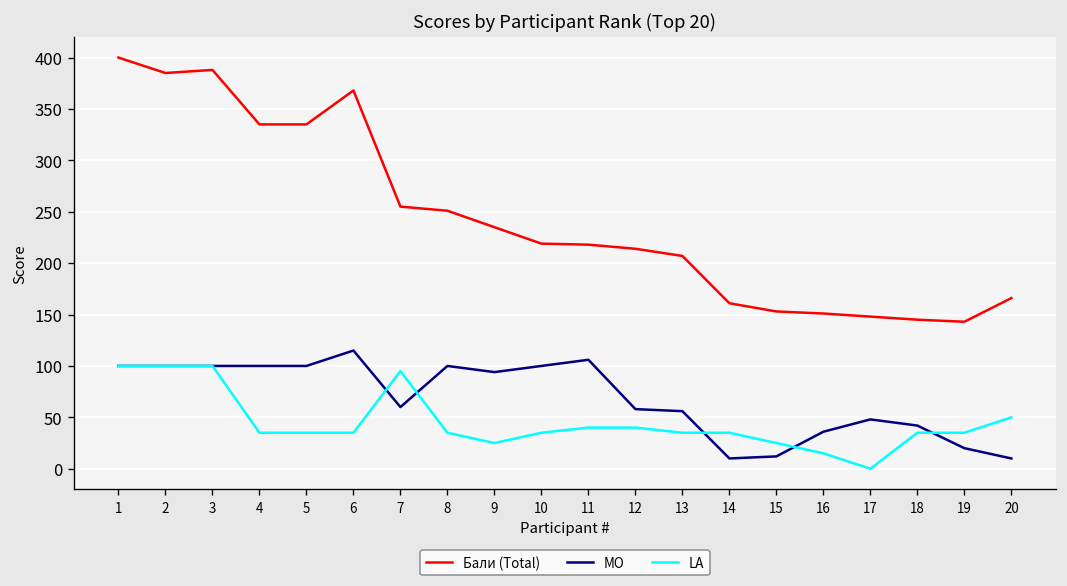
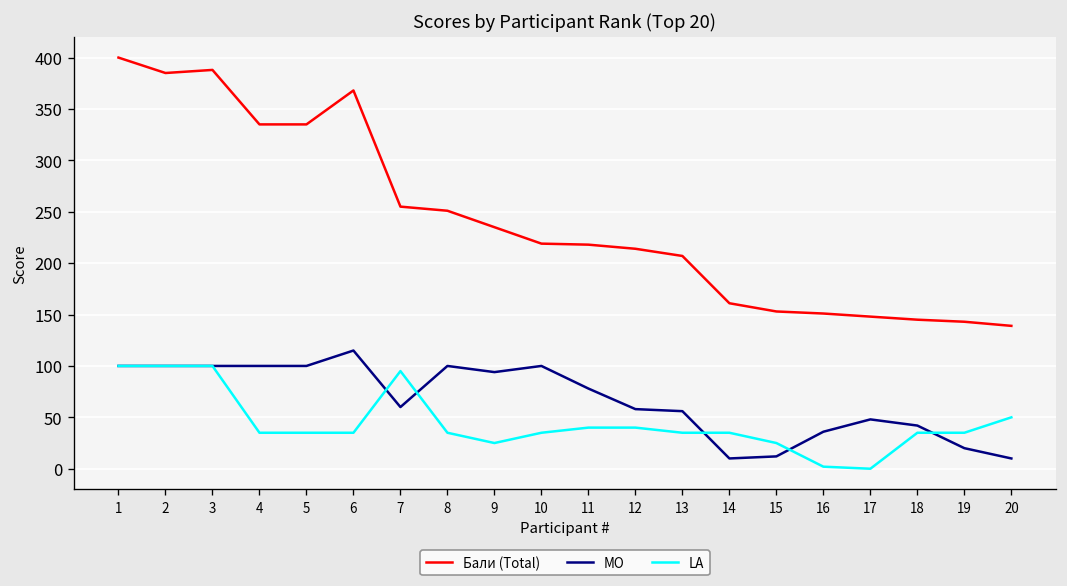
MO, 11: 110 -> 80
LA, 16: 20 -> 0
Бали (Total), 20: 170 -> 140
